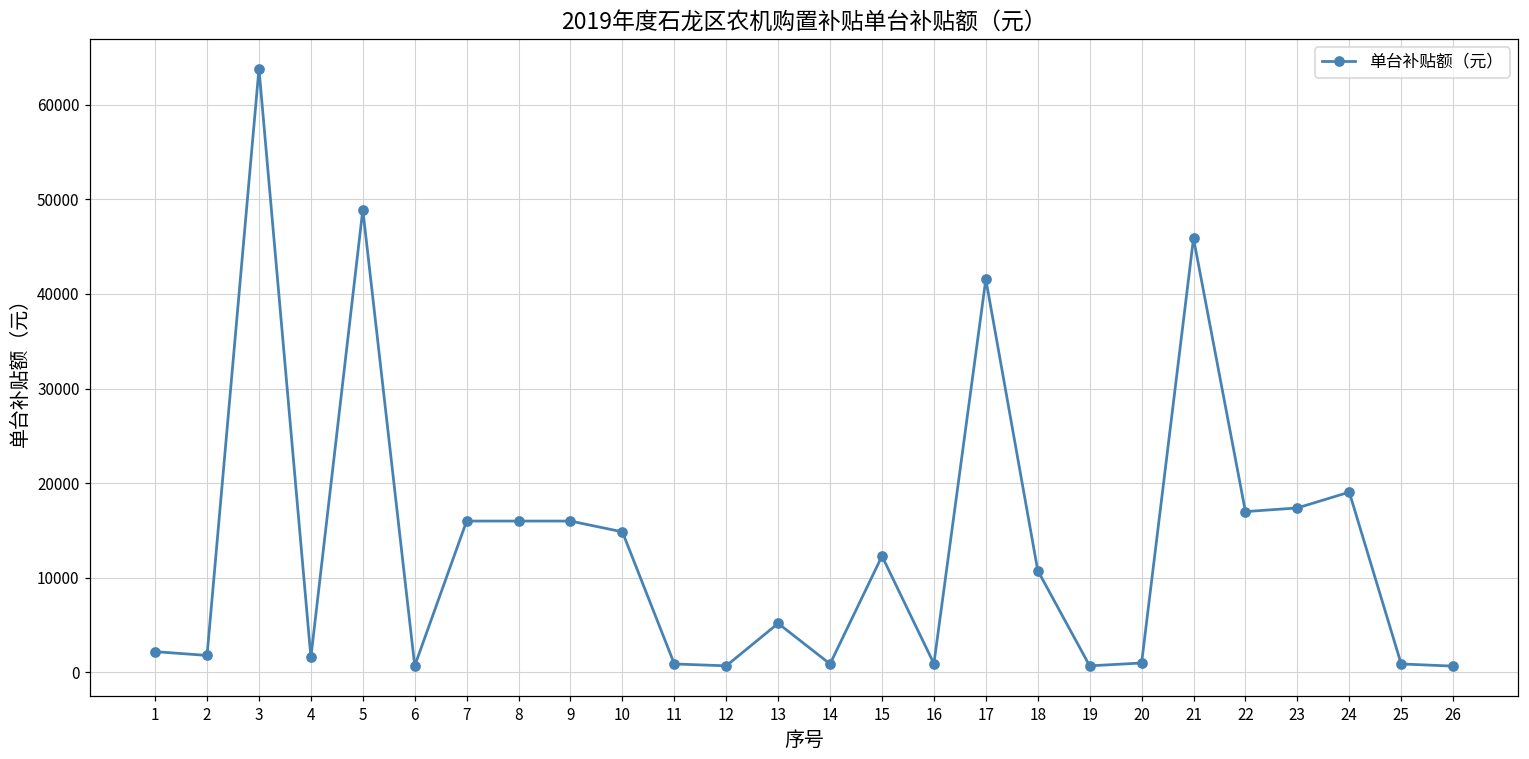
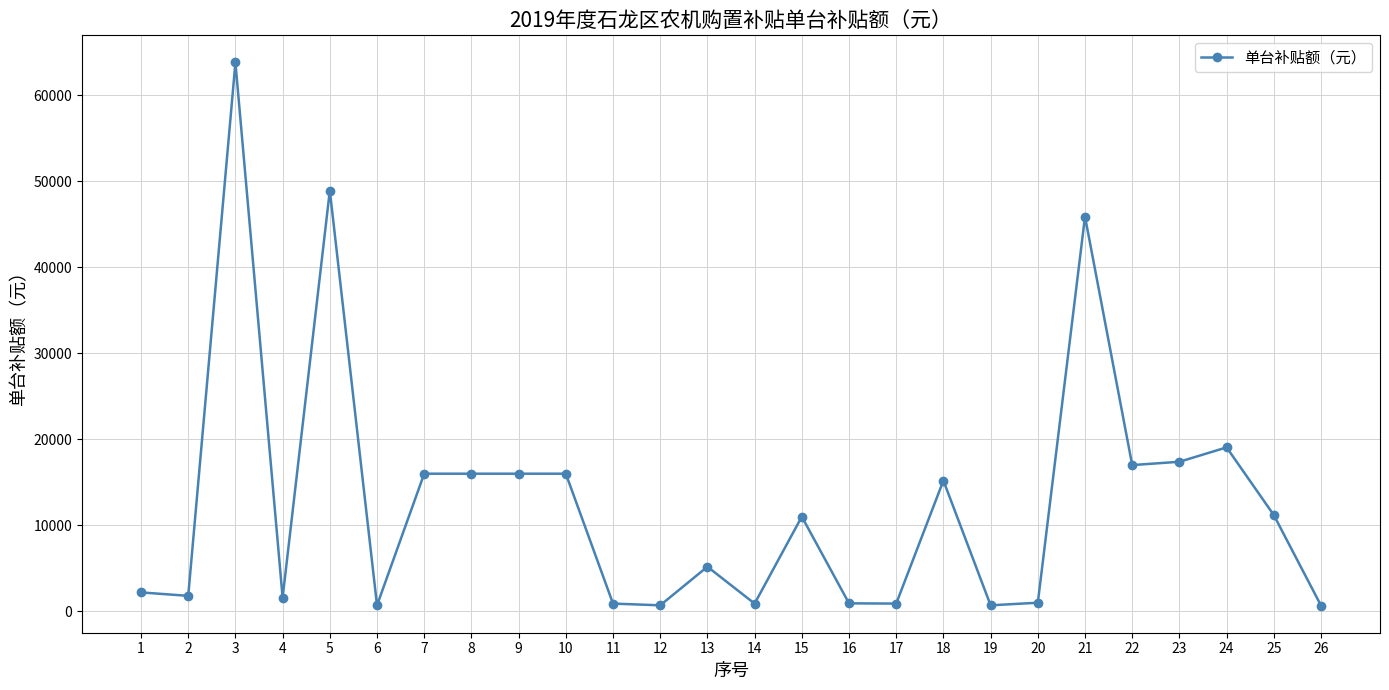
10: 15000 -> 16000
15: 12000 -> 11000
17: 42000 -> 1000
18: 11000 -> 15000
25: 1000 -> 11000
